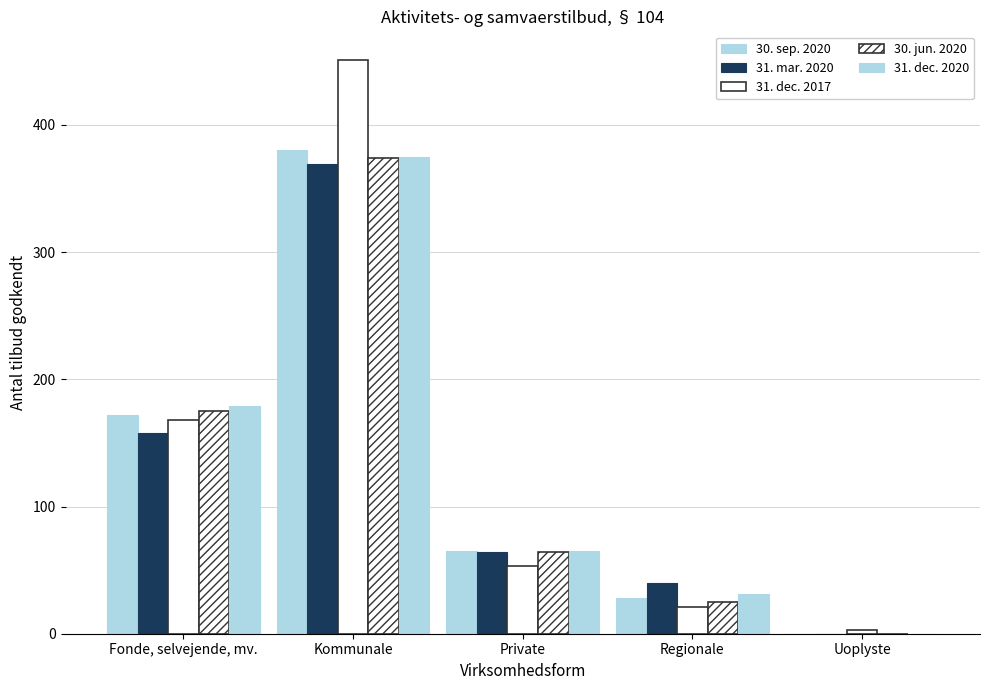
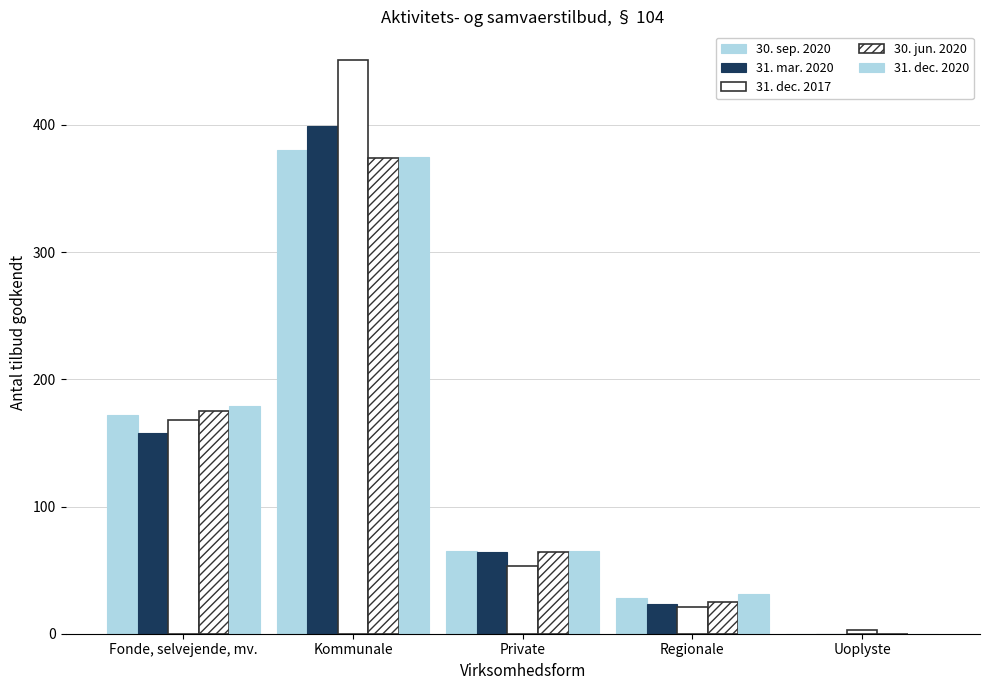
31. mar. 2020, Kommunale: 369 -> 399
31. mar. 2020, Regionale: 40 -> 23
